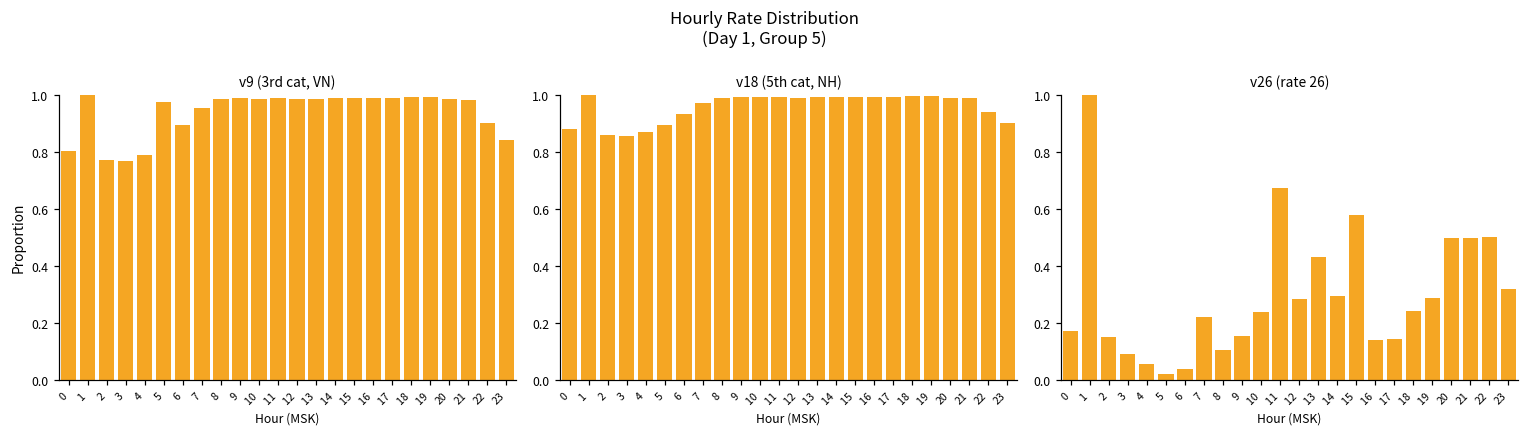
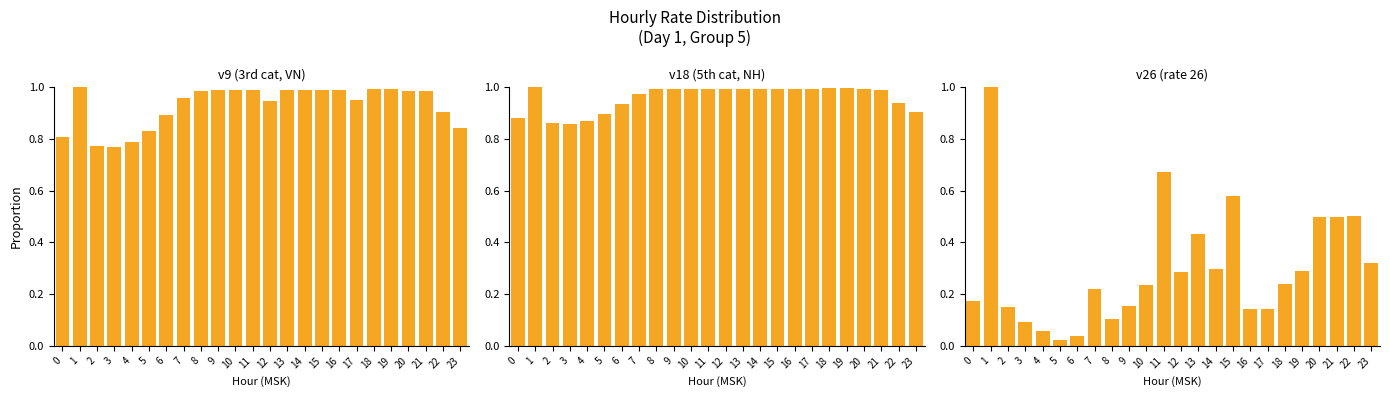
v9 (3rd cat, VN), 5: 0.98 -> 0.83
v9 (3rd cat, VN), 12: 0.99 -> 0.95
v9 (3rd cat, VN), 17: 0.99 -> 0.95
